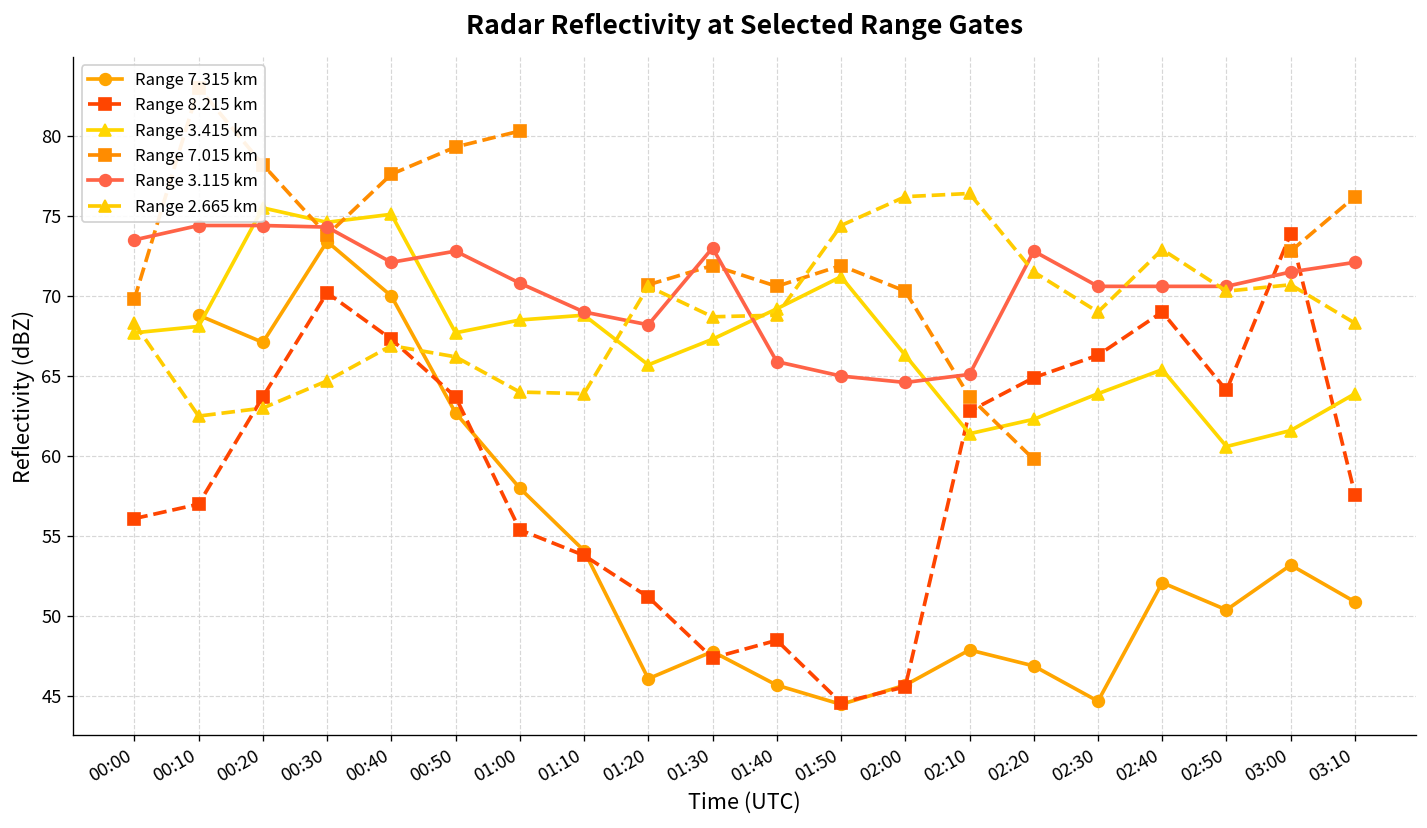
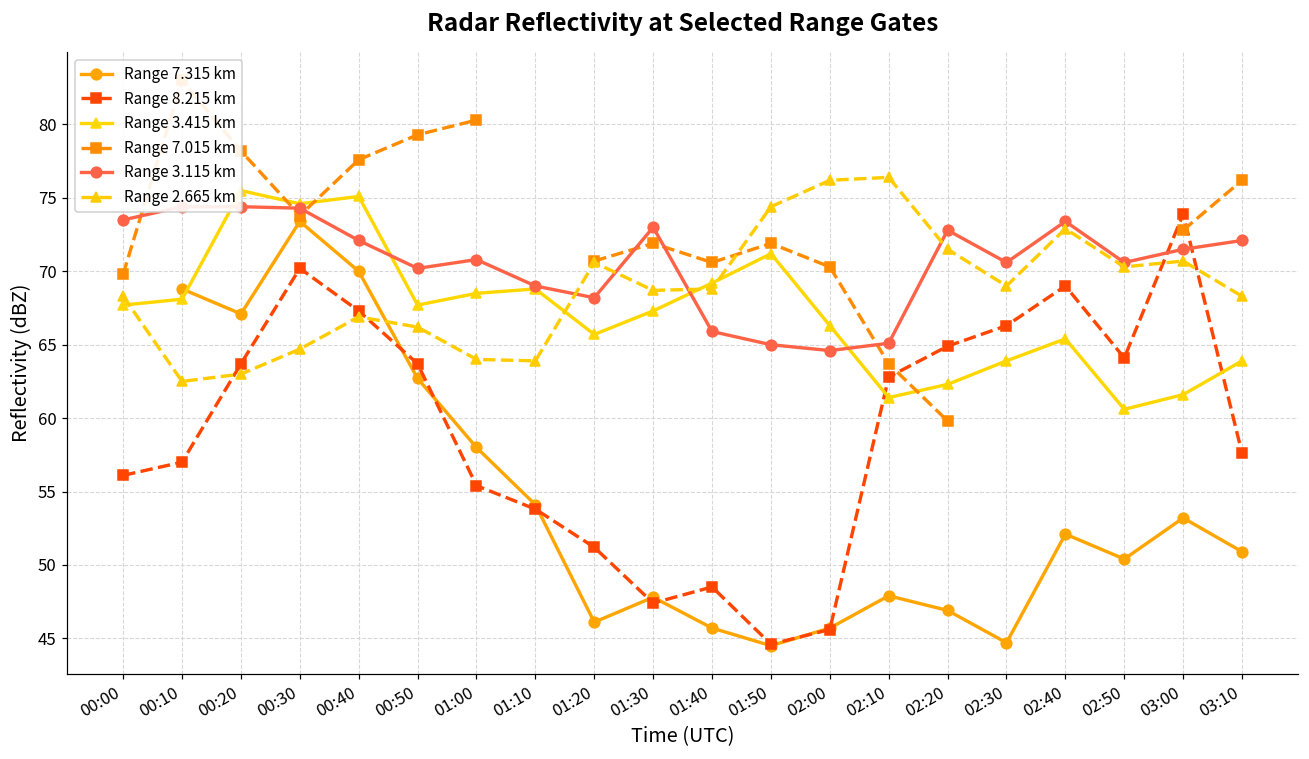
Range 3.115 km, 00:50: 72.8 -> 70.2
Range 3.115 km, 02:40: 70.6 -> 73.4
